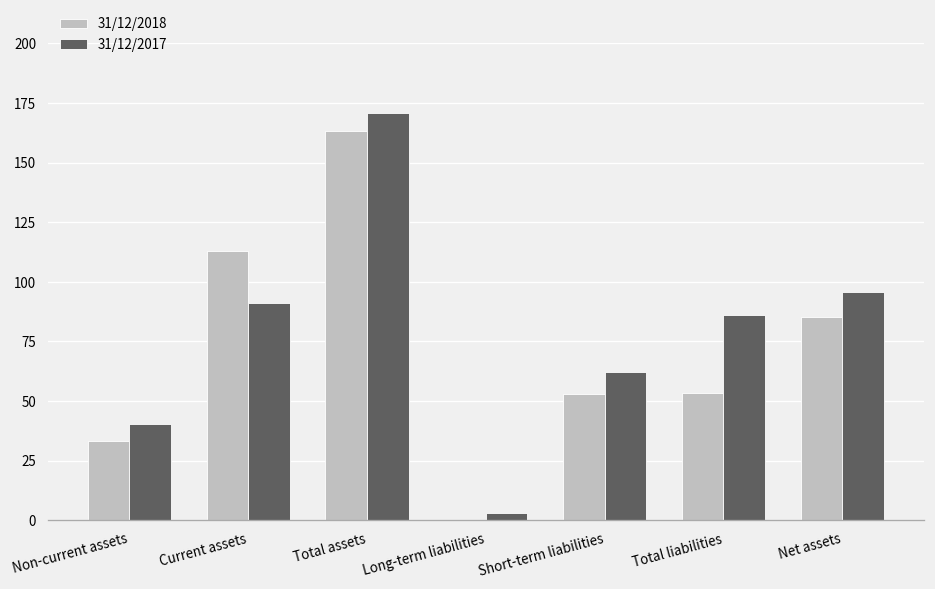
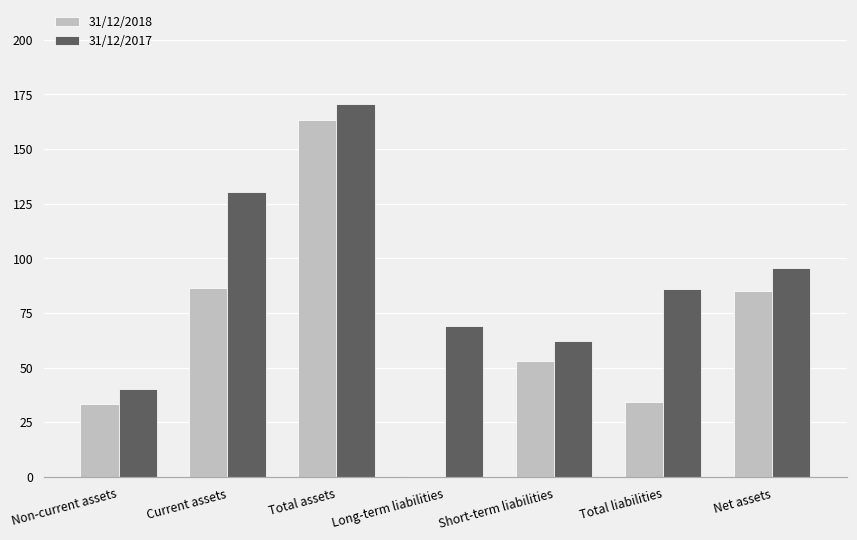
31/12/2018, Current assets: 113 -> 87
31/12/2017, Current assets: 91 -> 130
31/12/2017, Long-term liabilities: 3 -> 69
31/12/2018, Total liabilities: 53 -> 34
